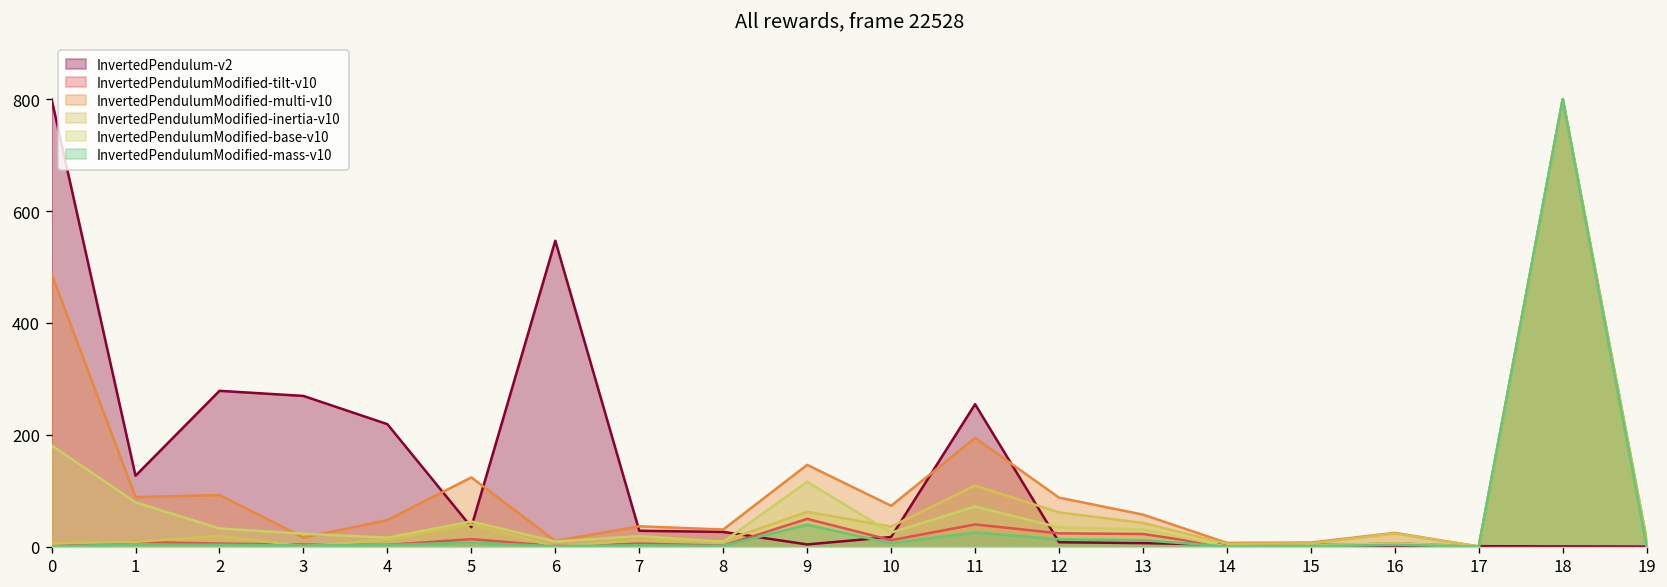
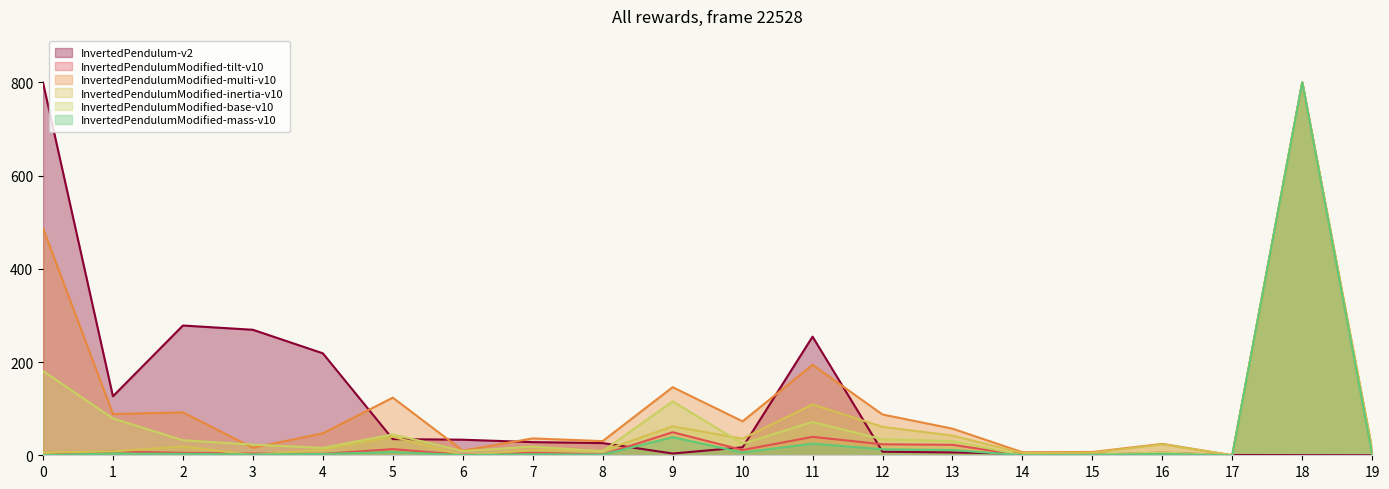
InvertedPendulum-v2, 6: 550 -> 30
